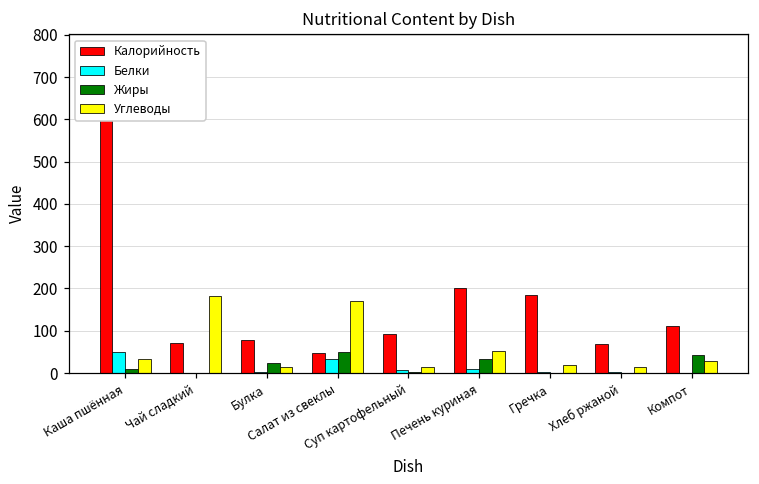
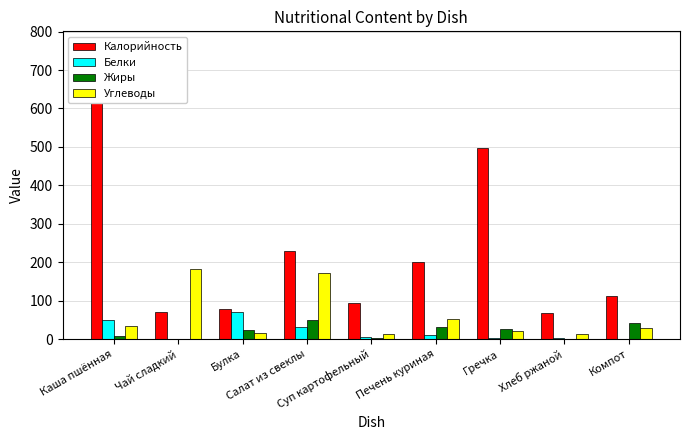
Белки, Булка: 0 -> 70
Калорийность, Салат из свеклы: 50 -> 230
Калорийность, Гречка: 180 -> 500
Жиры, Гречка: 0 -> 30
